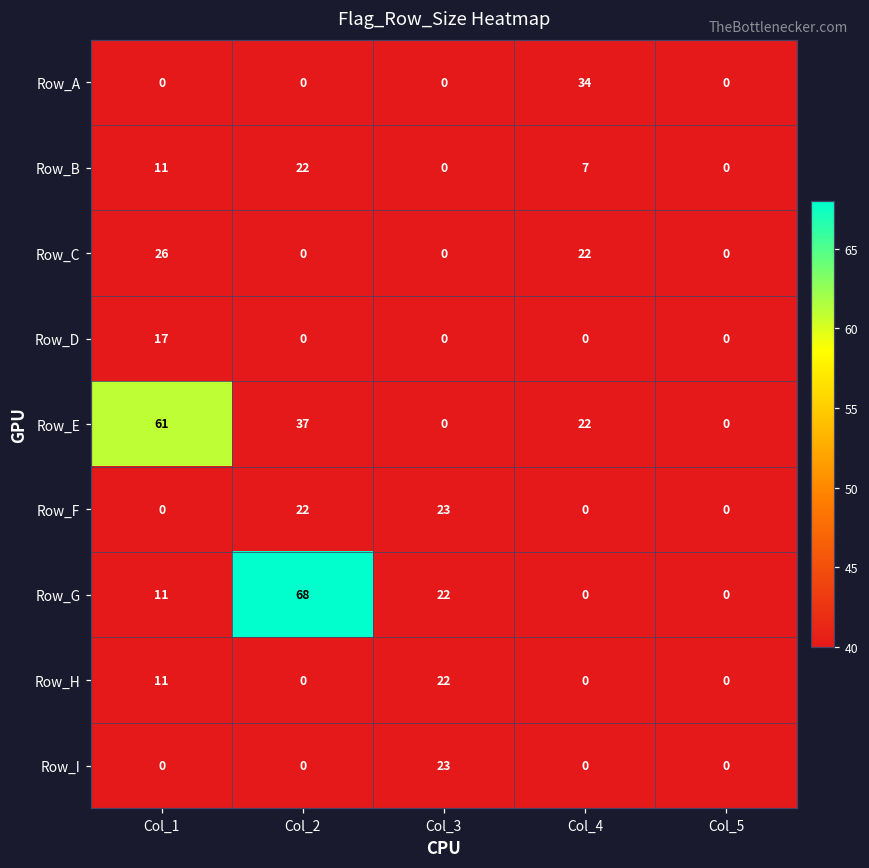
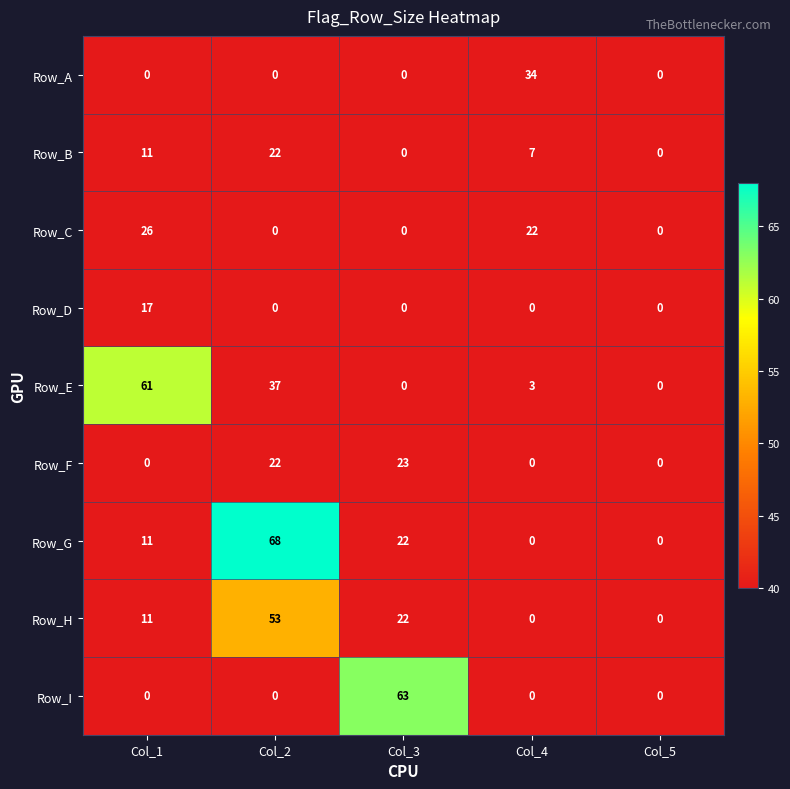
Row_E, Col_4: 22 -> 3
Row_H, Col_2: 0 -> 53
Row_I, Col_3: 23 -> 63
